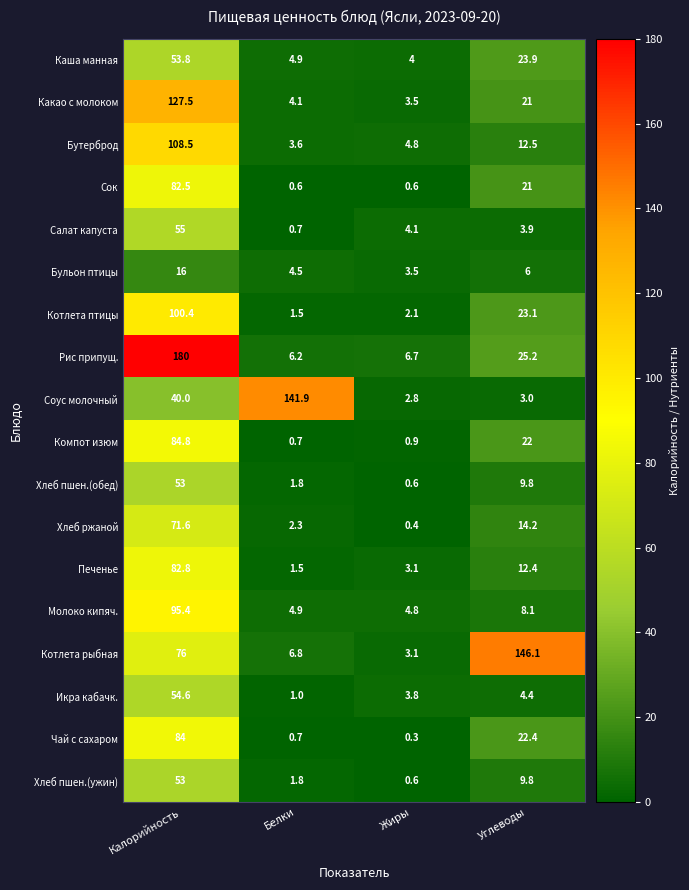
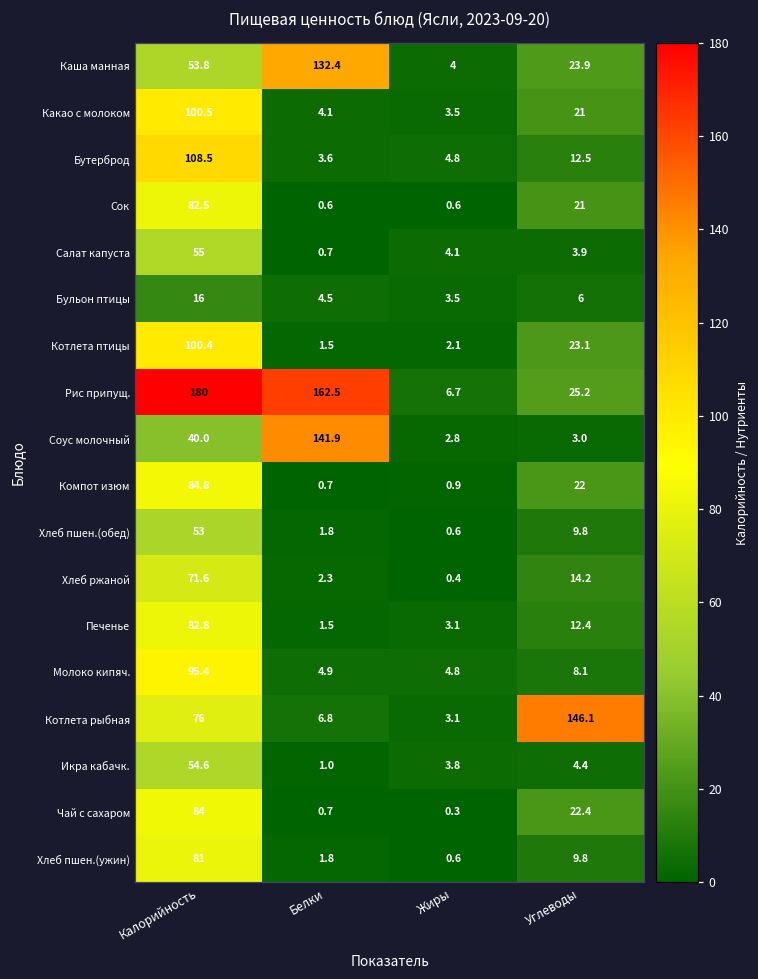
Каша манная, Белки: 4.9 -> 132.4
Какао с молоком, Калорийность: 127.5 -> 100.5
Рис припущ., Белки: 6.2 -> 162.5
Хлеб пшен.(ужин), Калорийность: 53 -> 81
